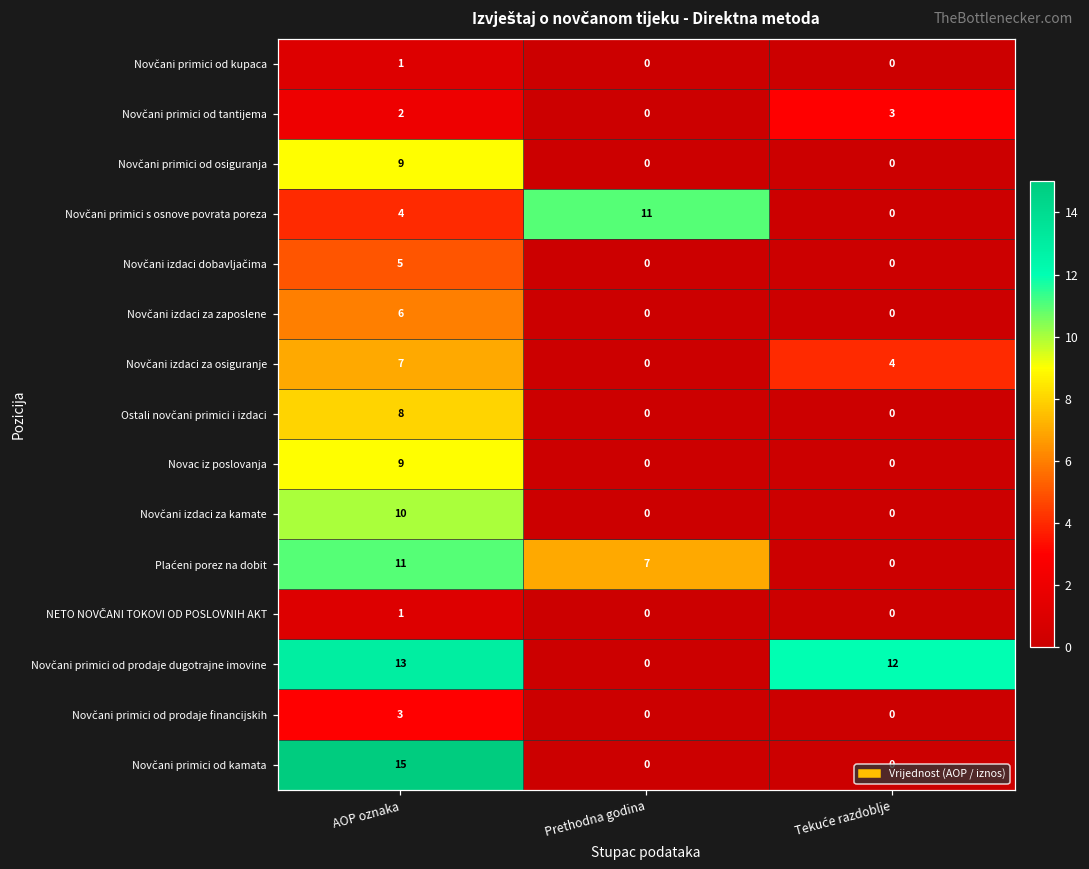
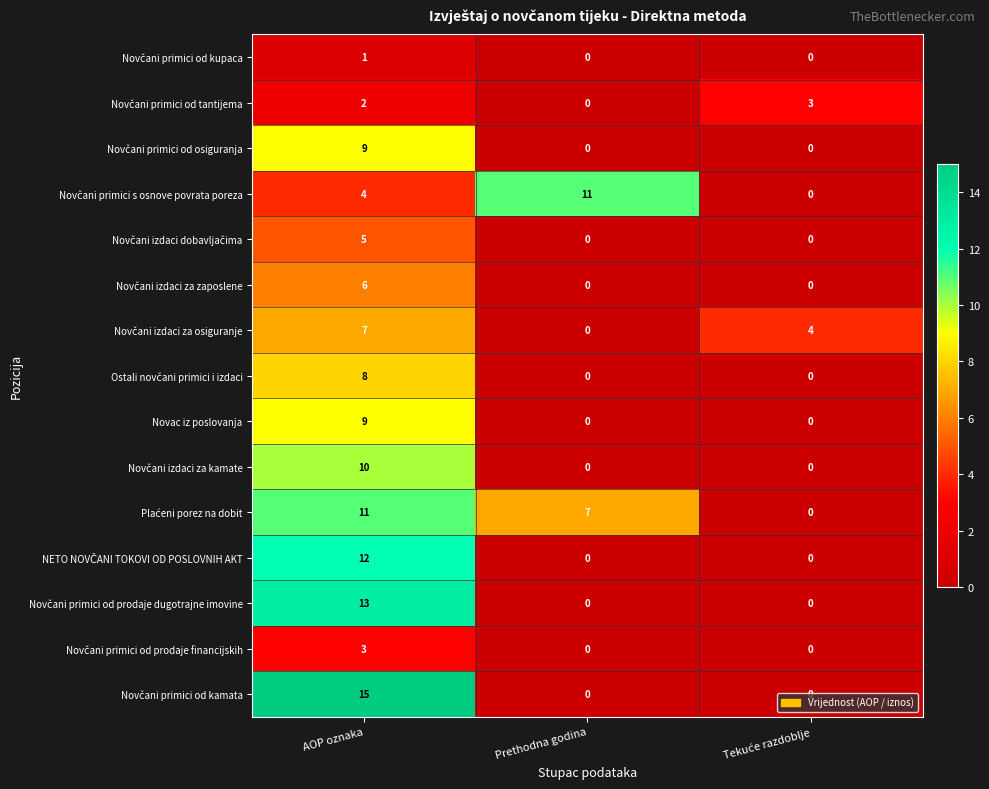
NETO NOVČANI TOKOVI OD POSLOVNIH AKT, AOP oznaka: 1 -> 12
Novčani primici od prodaje dugotrajne imovine, Tekuće razdoblje: 12 -> 0
